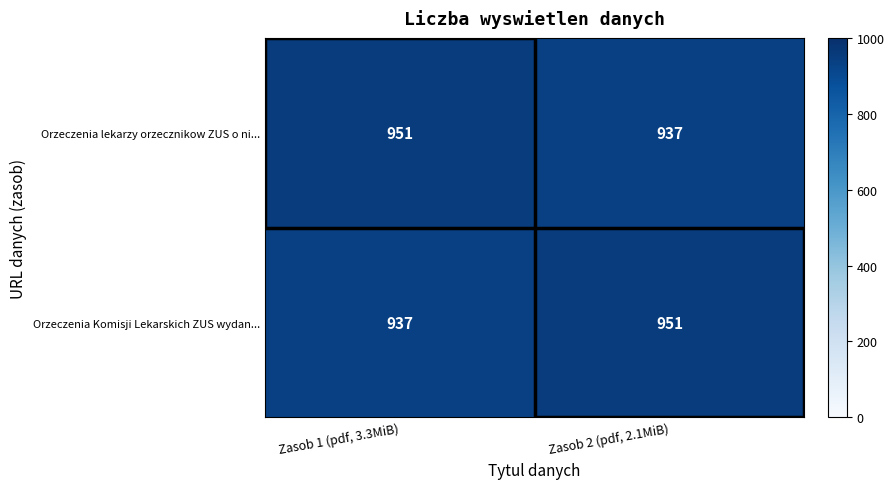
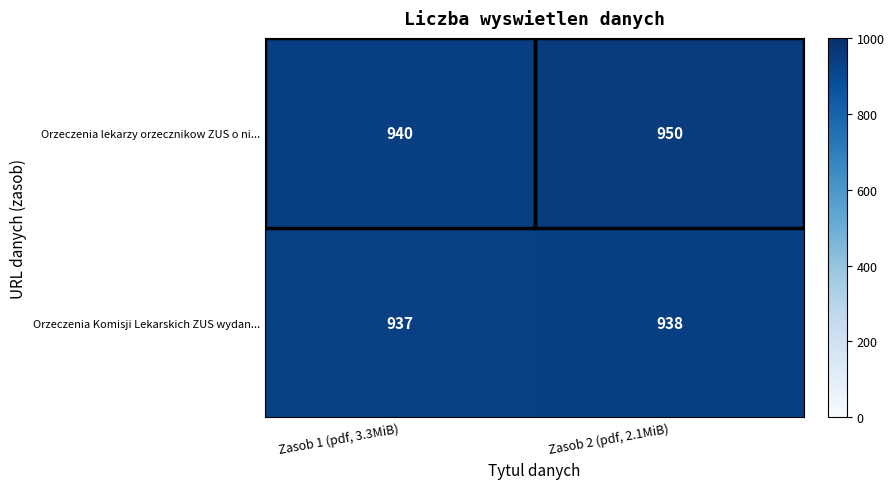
Orzeczenia lekarzy orzecznikow ZUS o ni..., Zasob 1 (pdf, 3.3MiB): 951 -> 940
Orzeczenia lekarzy orzecznikow ZUS o ni..., Zasob 2 (pdf, 2.1MiB): 937 -> 950
Orzeczenia Komisji Lekarskich ZUS wydan..., Zasob 2 (pdf, 2.1MiB): 951 -> 938
